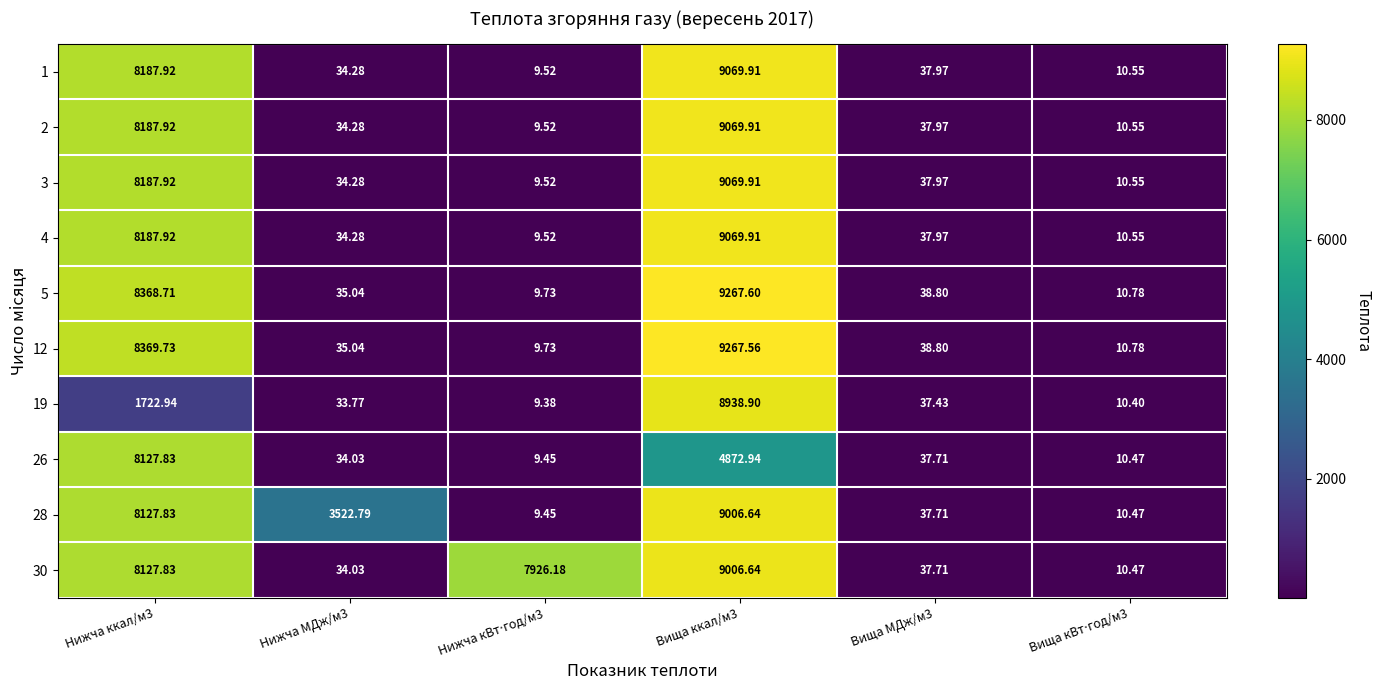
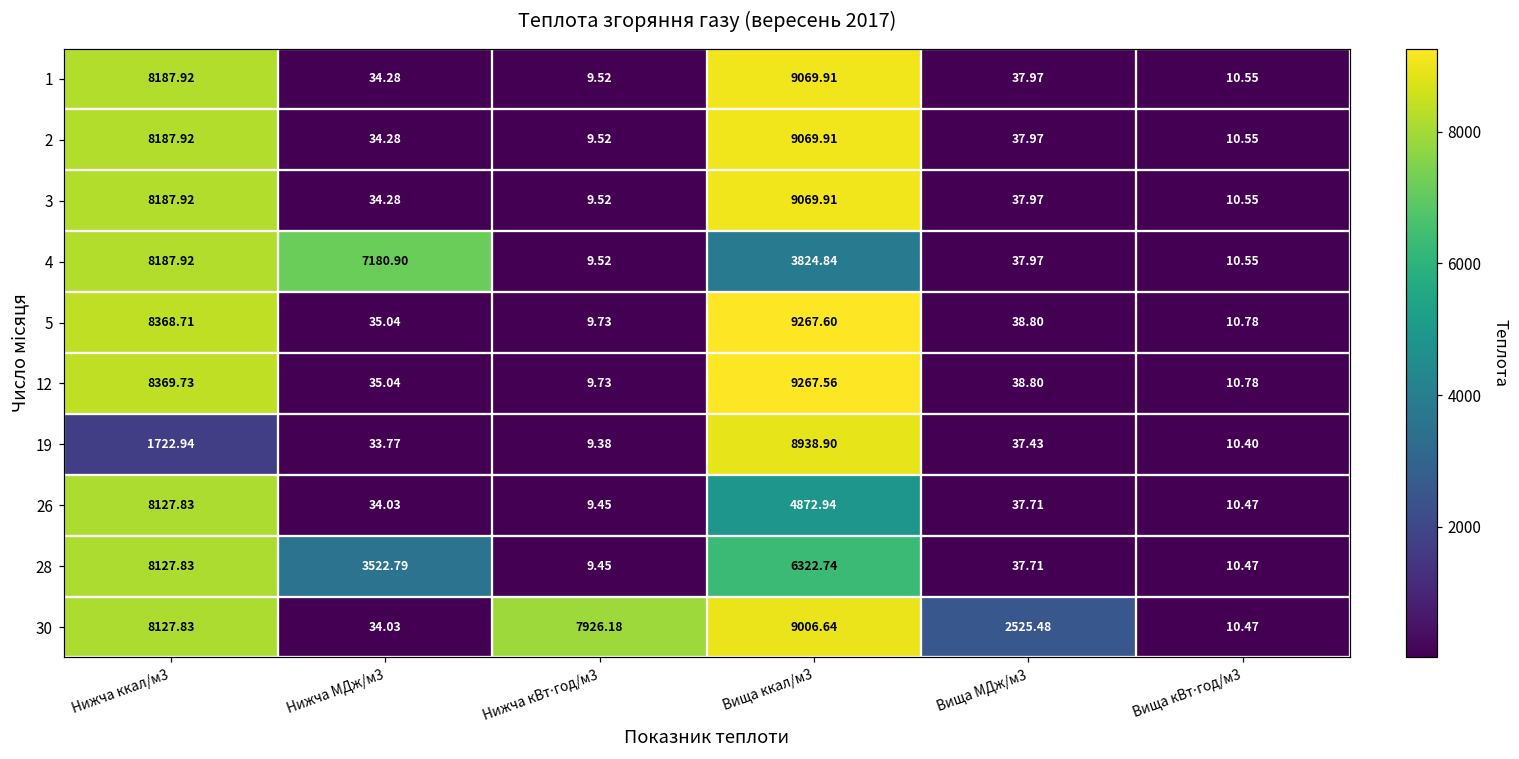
4, Нижча МДж/м3: 34.28 -> 7180.90
4, Вища ккал/м3: 9069.91 -> 3824.84
28, Вища ккал/м3: 9006.64 -> 6322.74
30, Вища МДж/м3: 37.71 -> 2525.48
